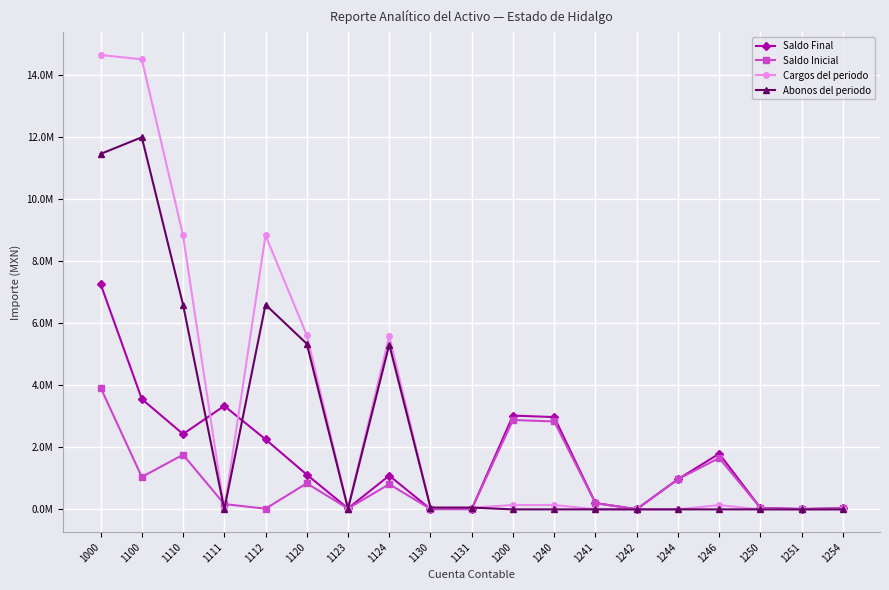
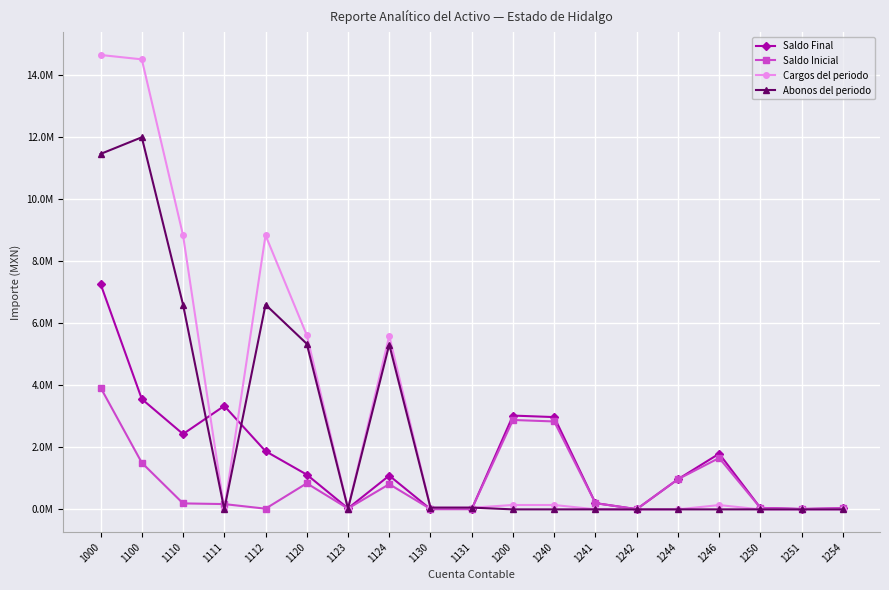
Saldo Inicial, 1100: 1000000 -> 1500000
Saldo Inicial, 1110: 1800000 -> 200000
Saldo Final, 1112: 2300000 -> 1900000
